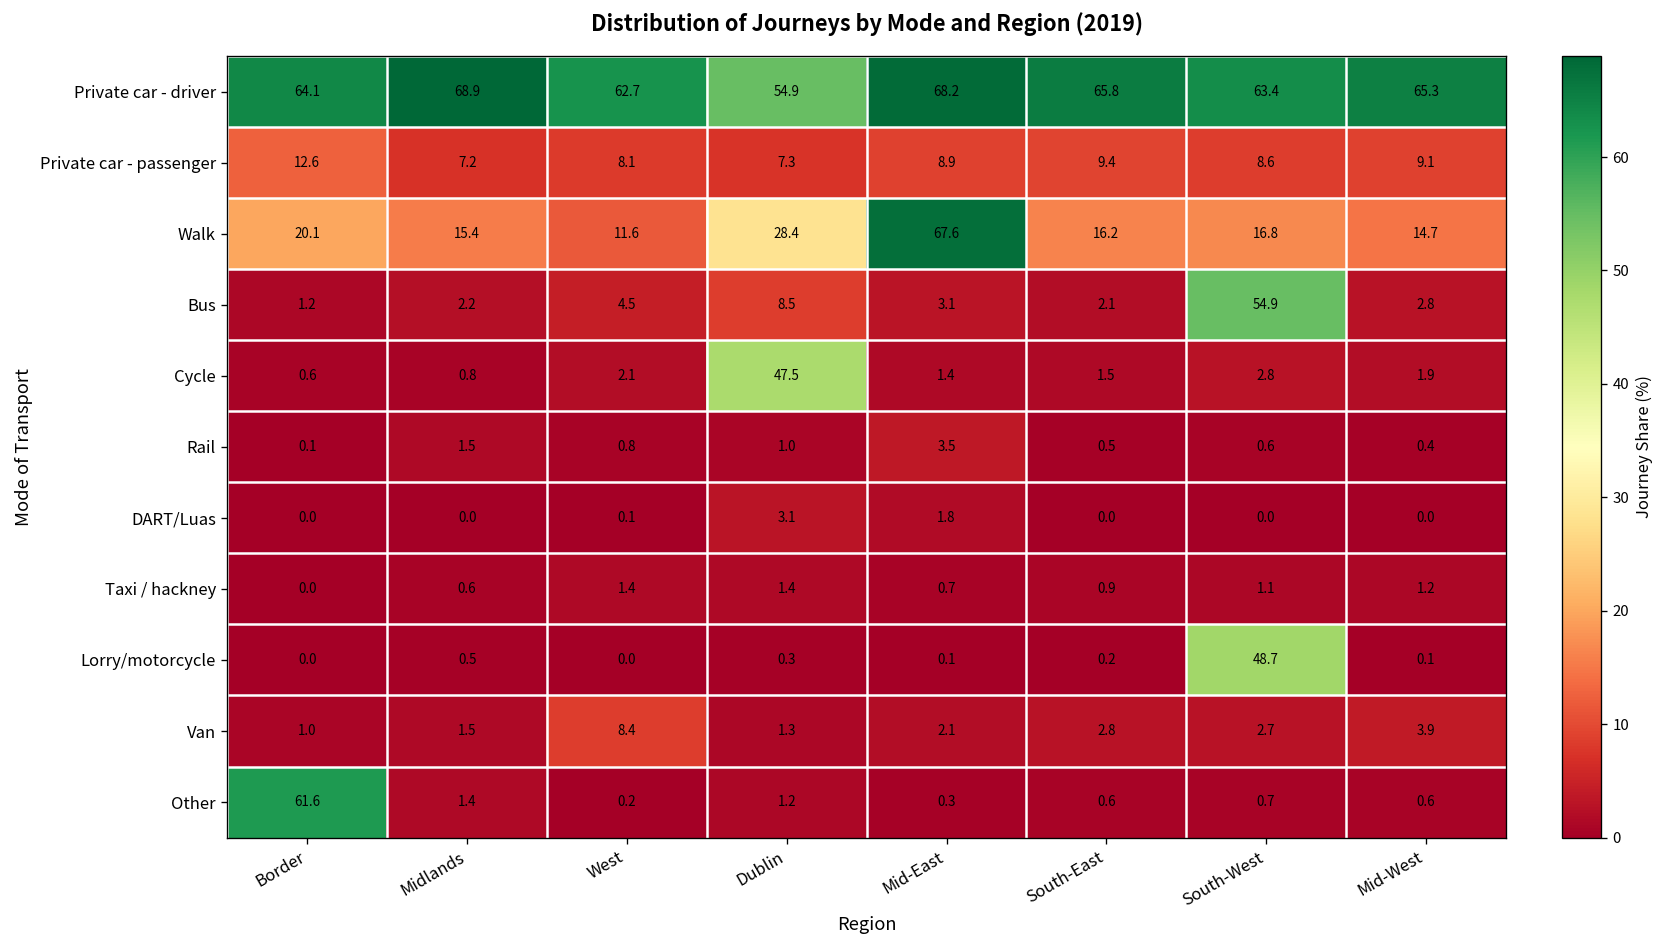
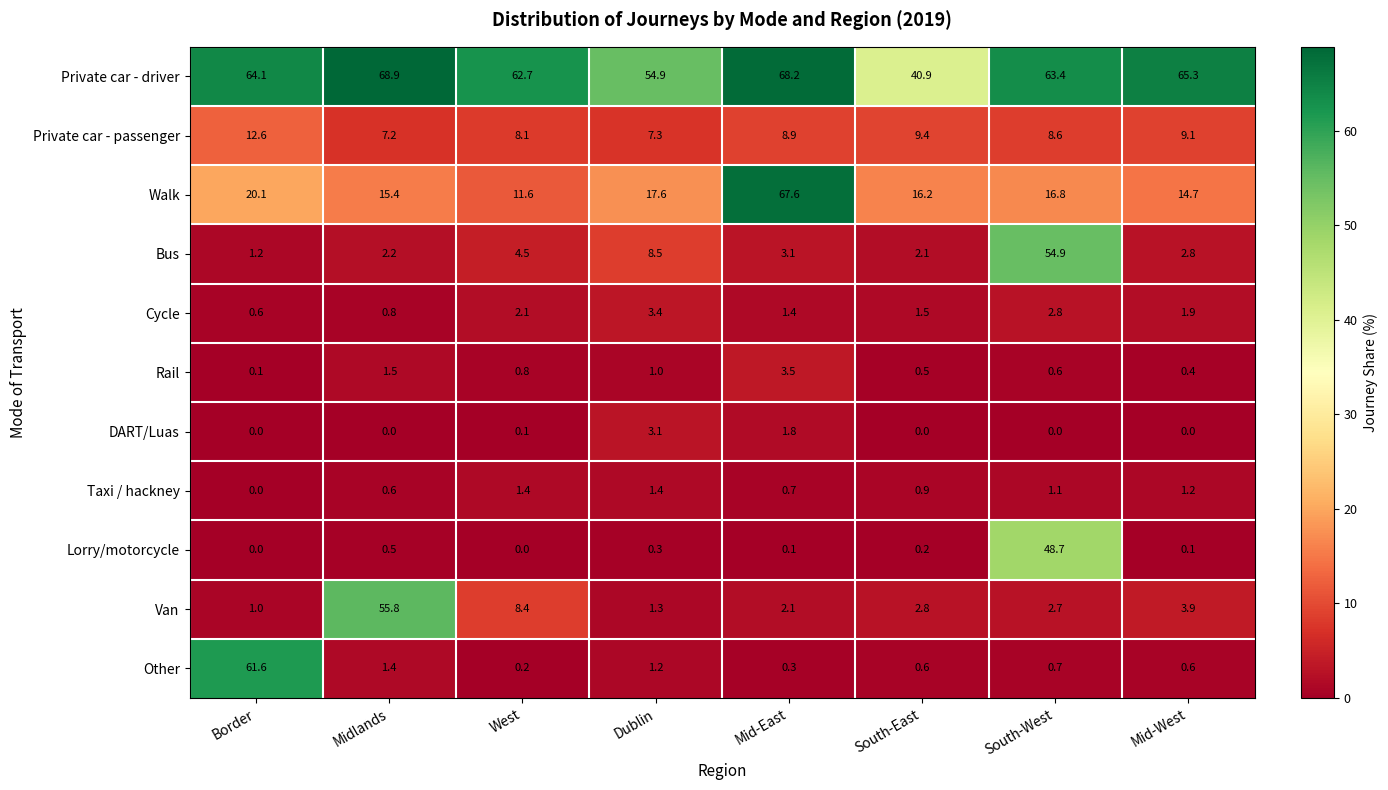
Private car - driver, South-East: 65.8 -> 40.9
Walk, Dublin: 28.4 -> 17.6
Cycle, Dublin: 47.5 -> 3.4
Van, Midlands: 1.5 -> 55.8
